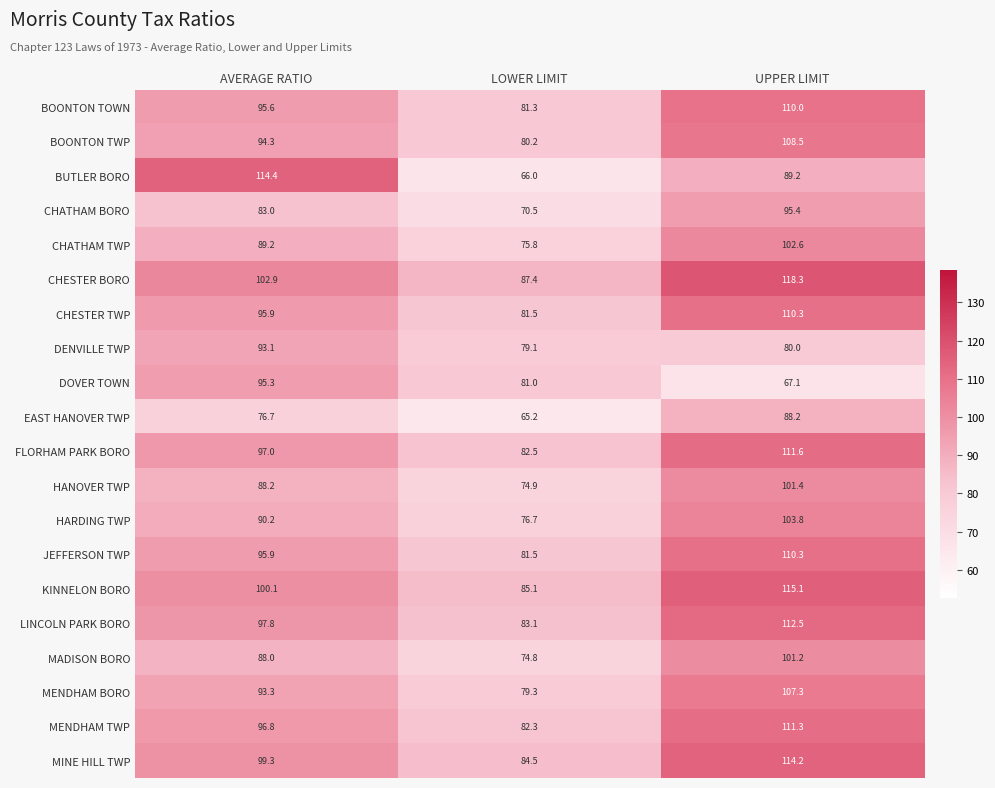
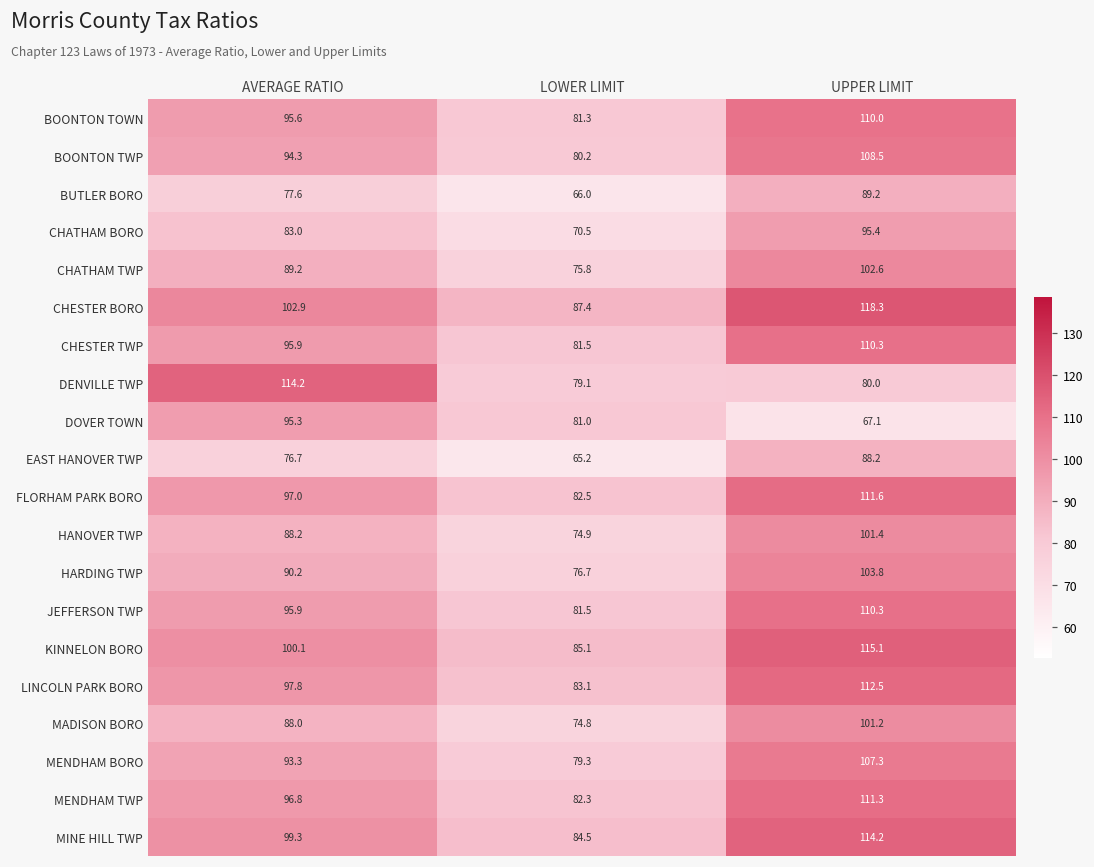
BUTLER BORO, AVERAGE RATIO: 114.4 -> 77.6
DENVILLE TWP, AVERAGE RATIO: 93.1 -> 114.2
